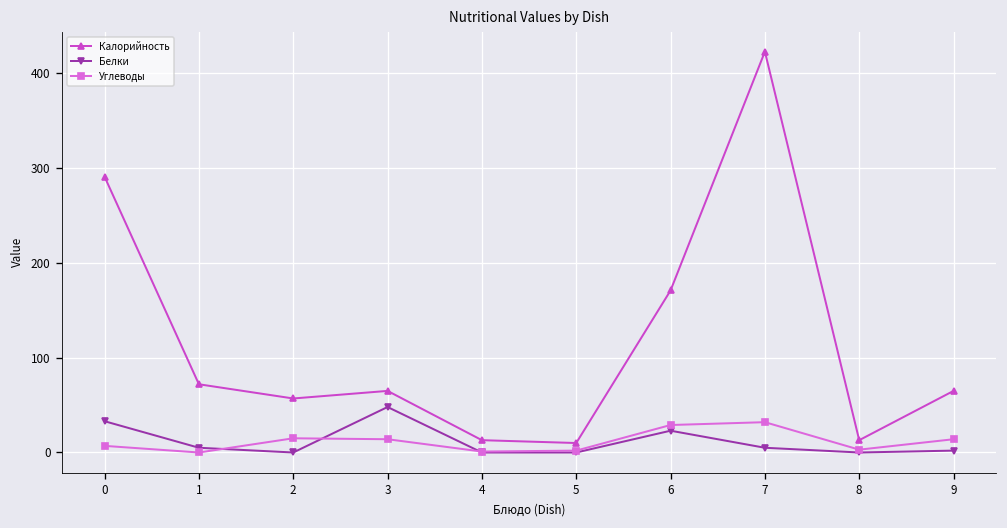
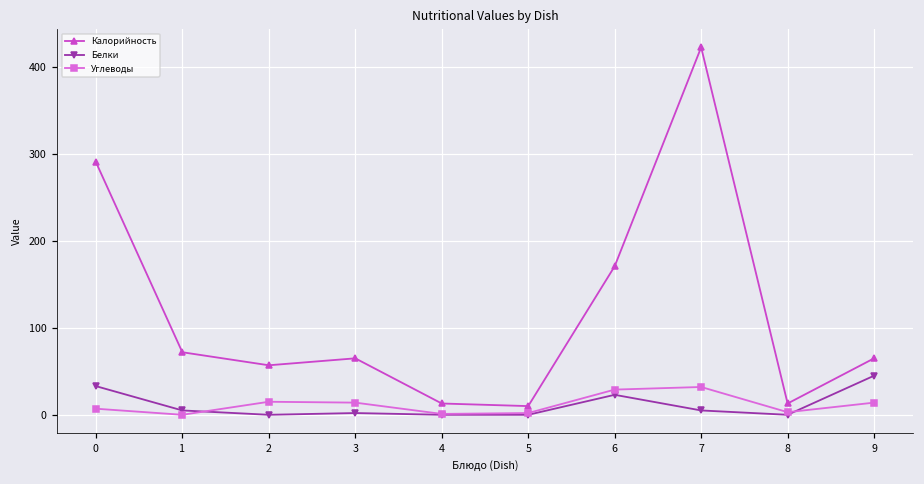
Белки, 3: 50 -> 0
Белки, 9: 0 -> 50
